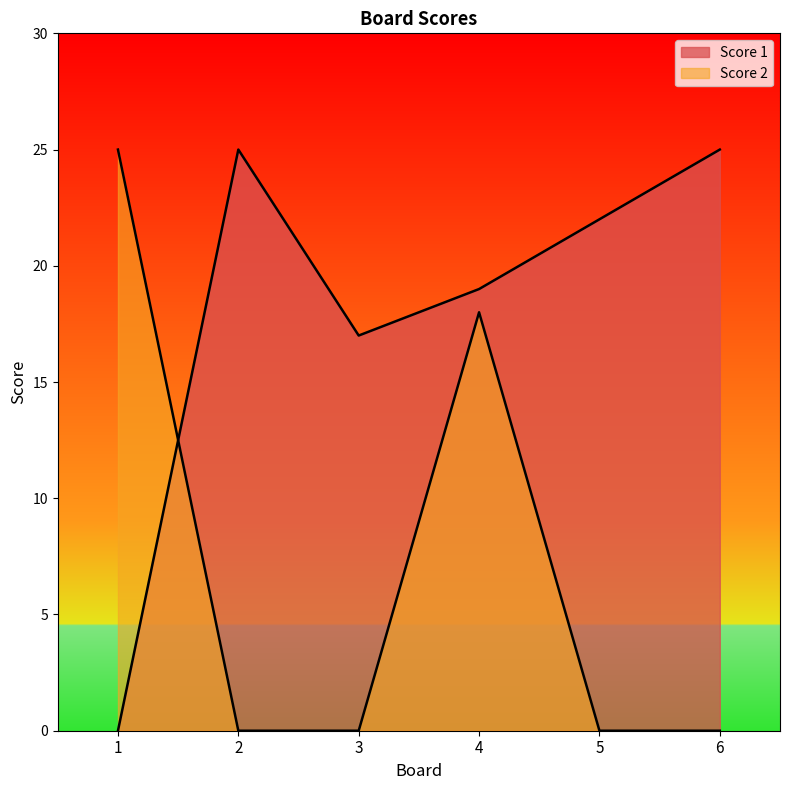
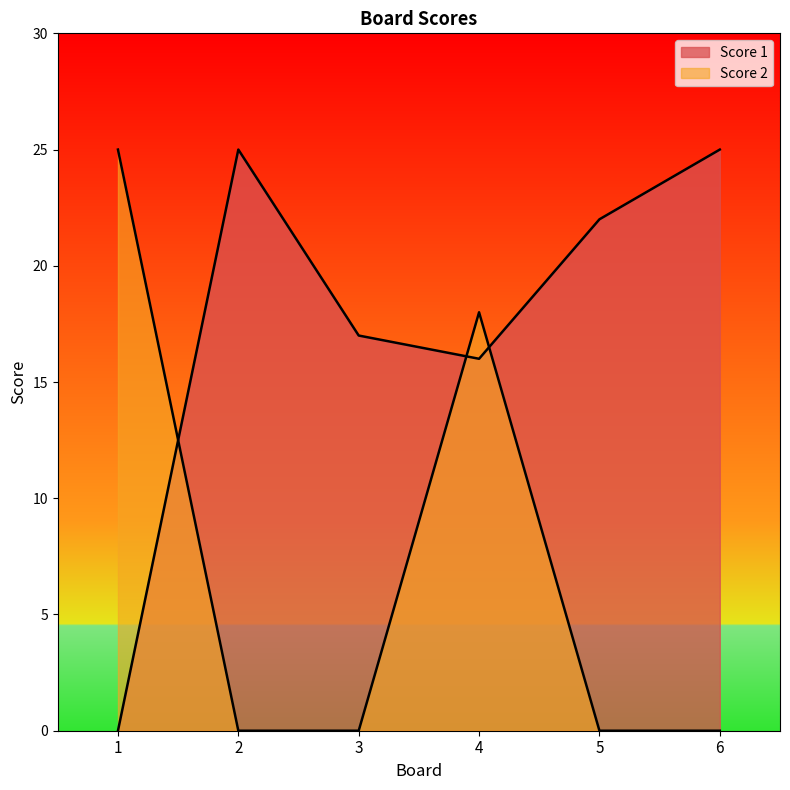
Score 1, 4: 19 -> 16
